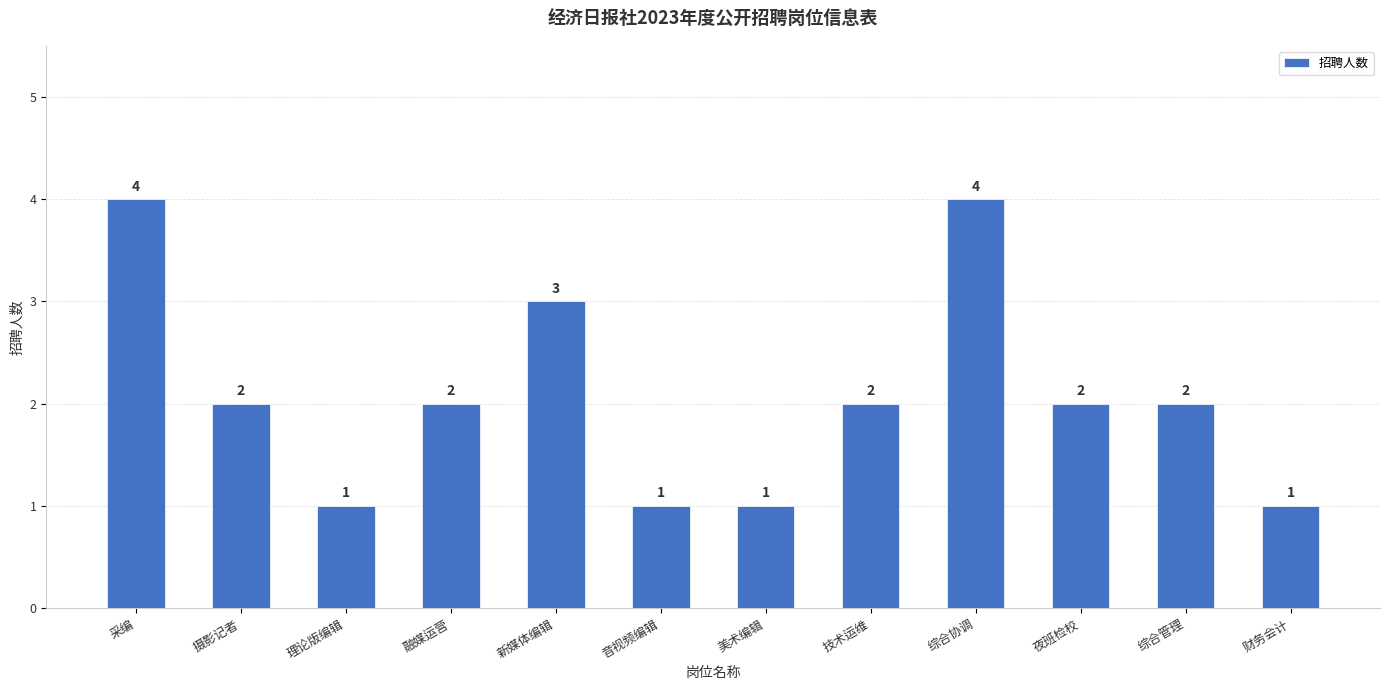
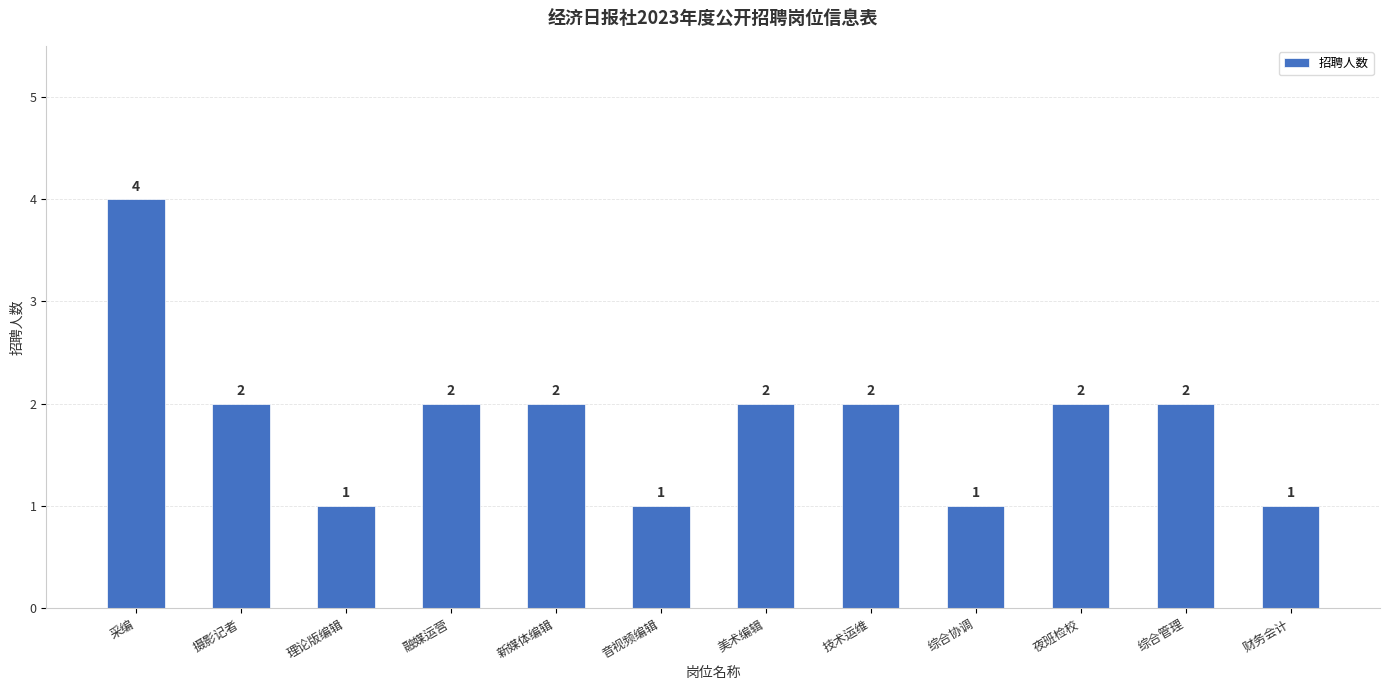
新媒体编辑: 3 -> 2
美术编辑: 1 -> 2
综合协调: 4 -> 1
